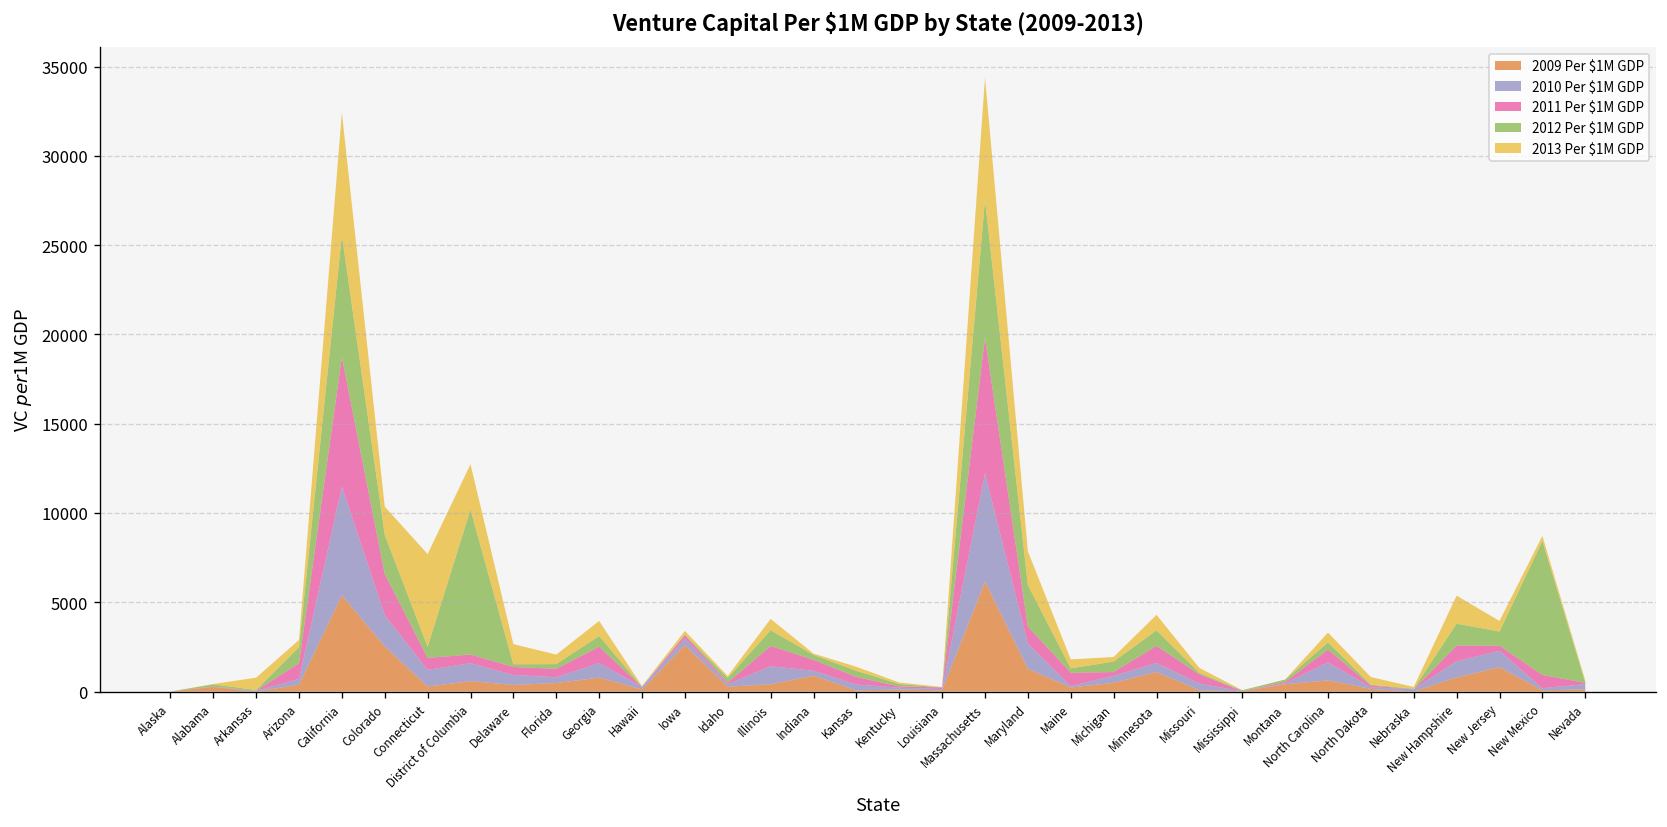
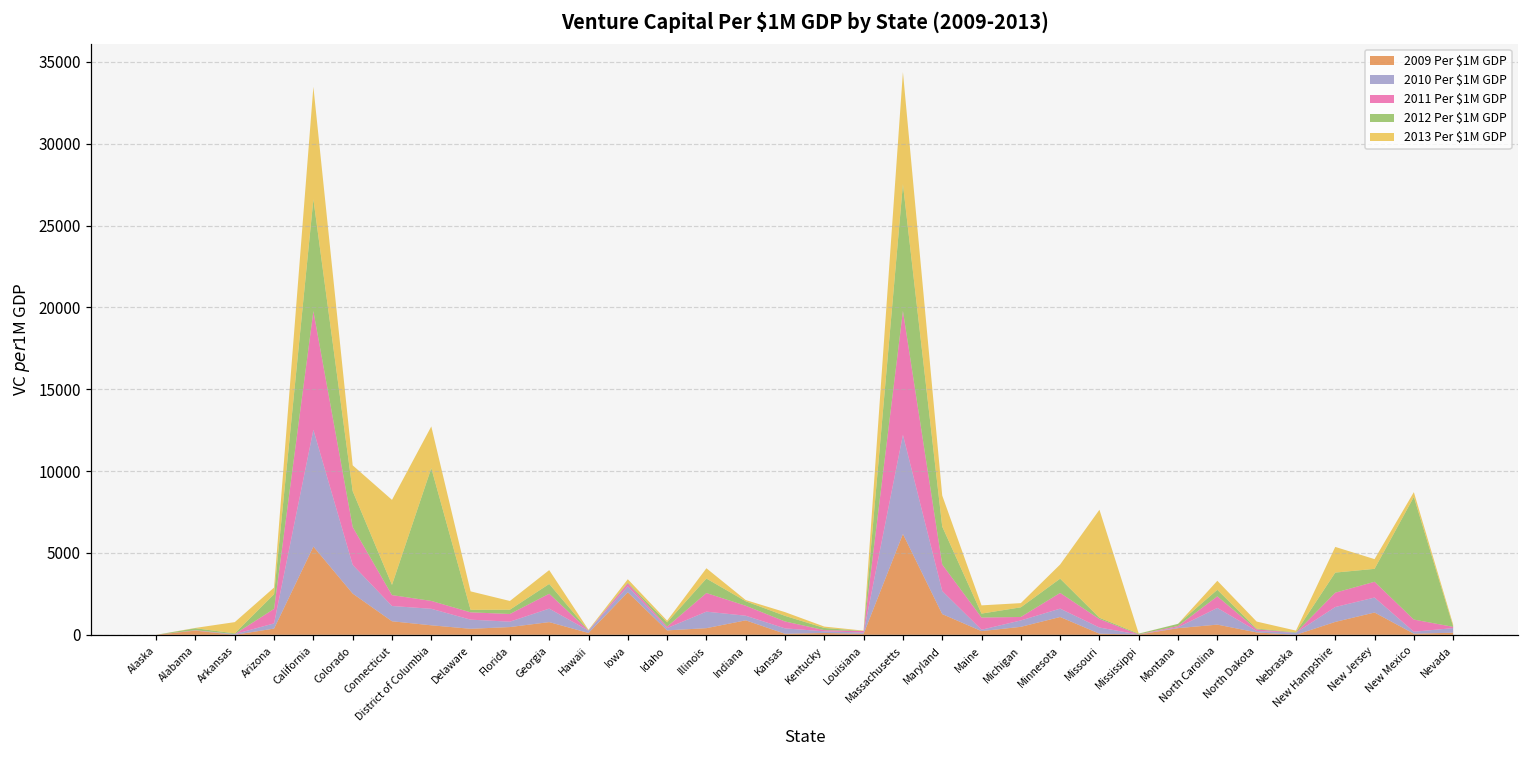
2010 Per $1M GDP, California: 6100 -> 7100
2009 Per $1M GDP, Connecticut: 300 -> 800
2011 Per $1M GDP, Maryland: 1000 -> 1600
2013 Per $1M GDP, Missouri: 300 -> 6600
2011 Per $1M GDP, New Jersey: 300 -> 1000
